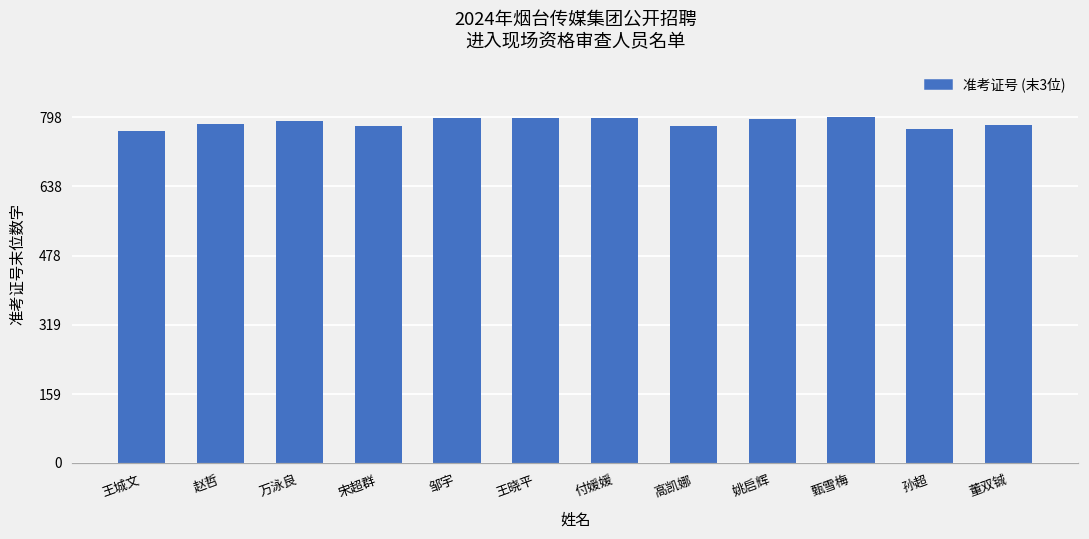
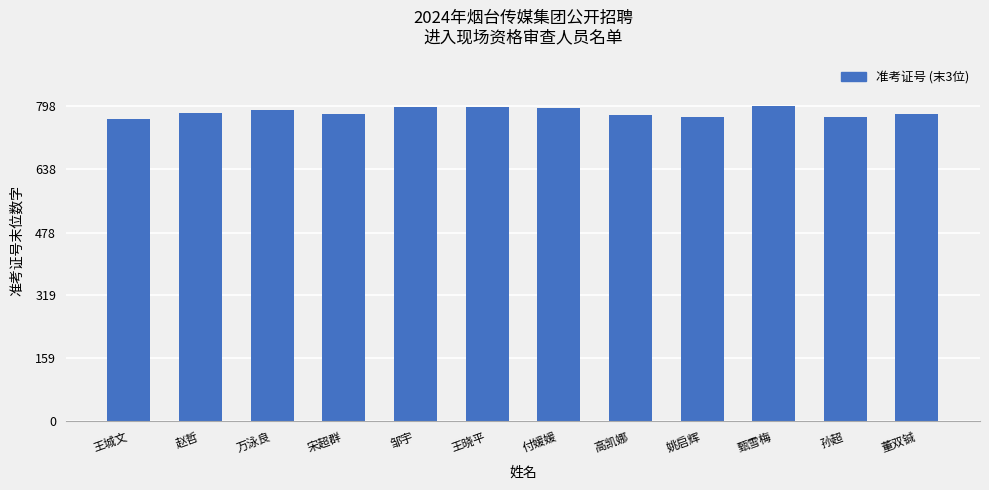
姚启辉: 790 -> 770
